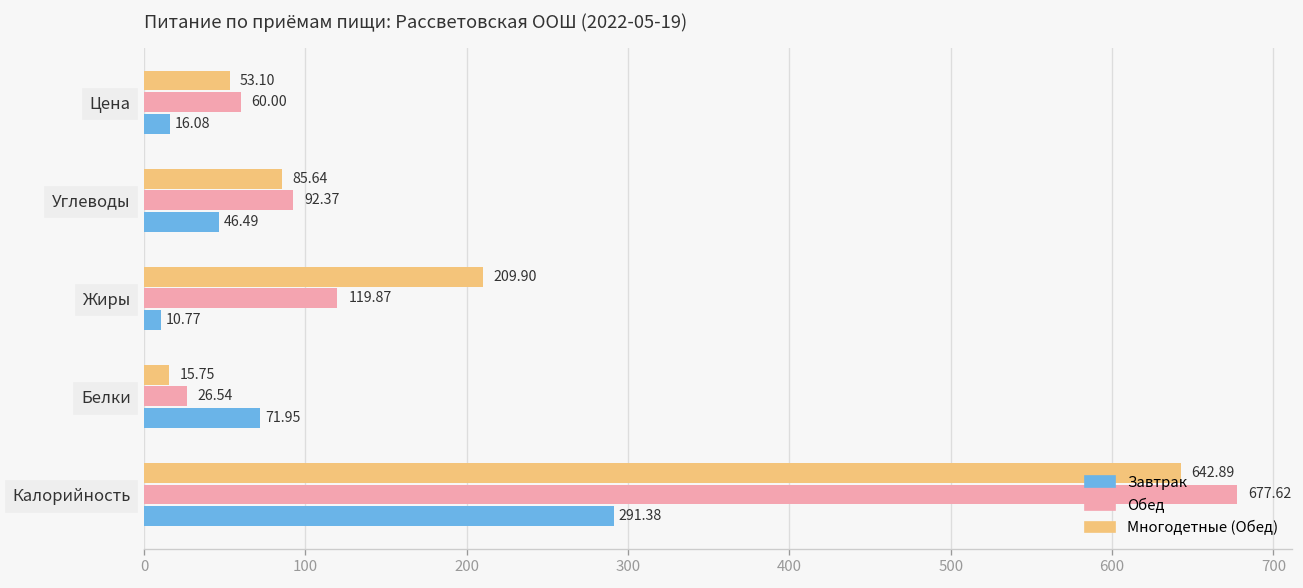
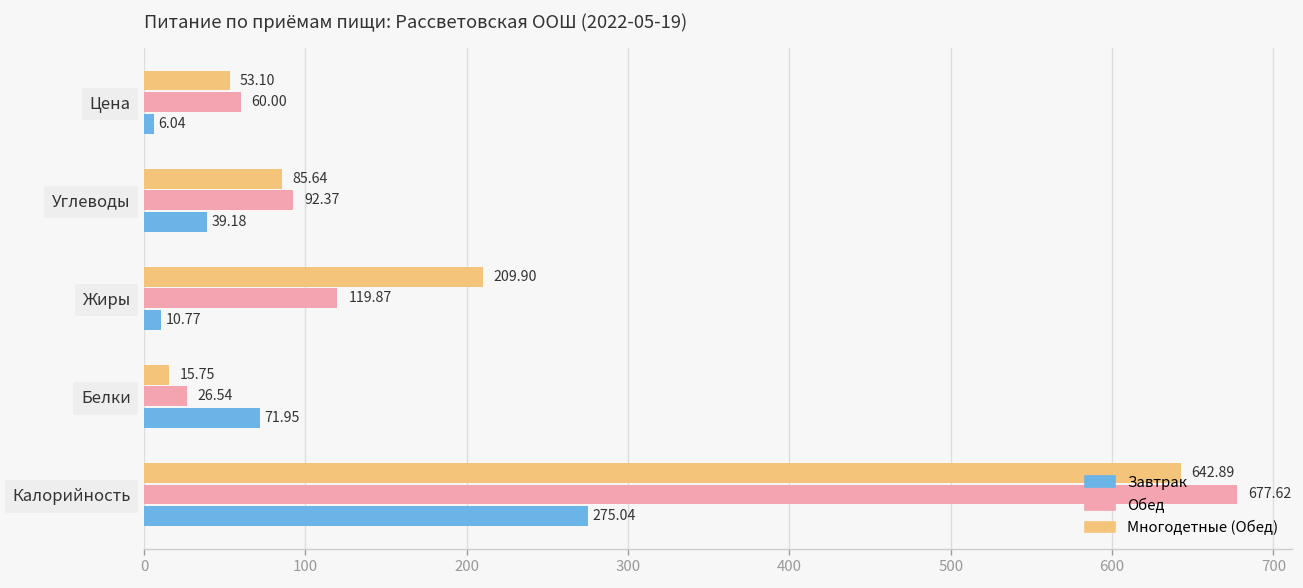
Завтрак, Цена: 16.08 -> 6.04
Завтрак, Углеводы: 46.49 -> 39.18
Завтрак, Калорийность: 291.38 -> 275.04
